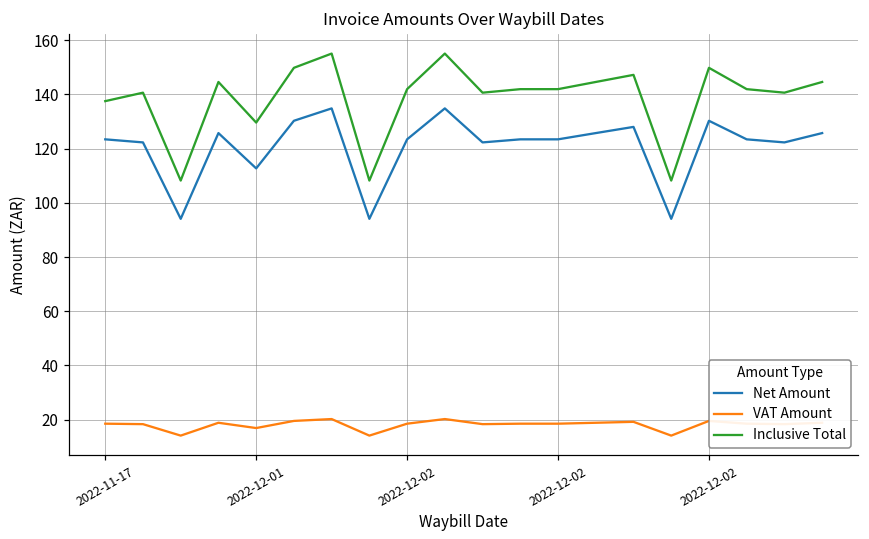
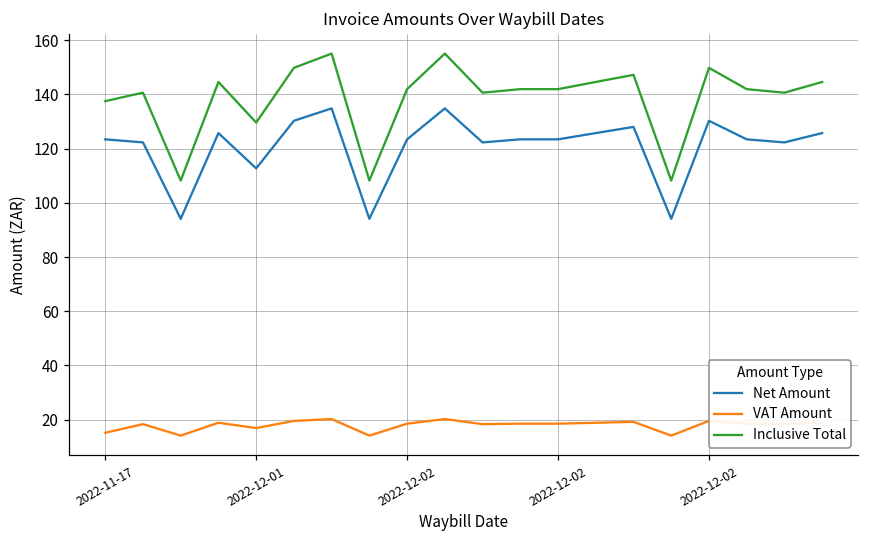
VAT Amount, 2022-11-17: 19 -> 15
